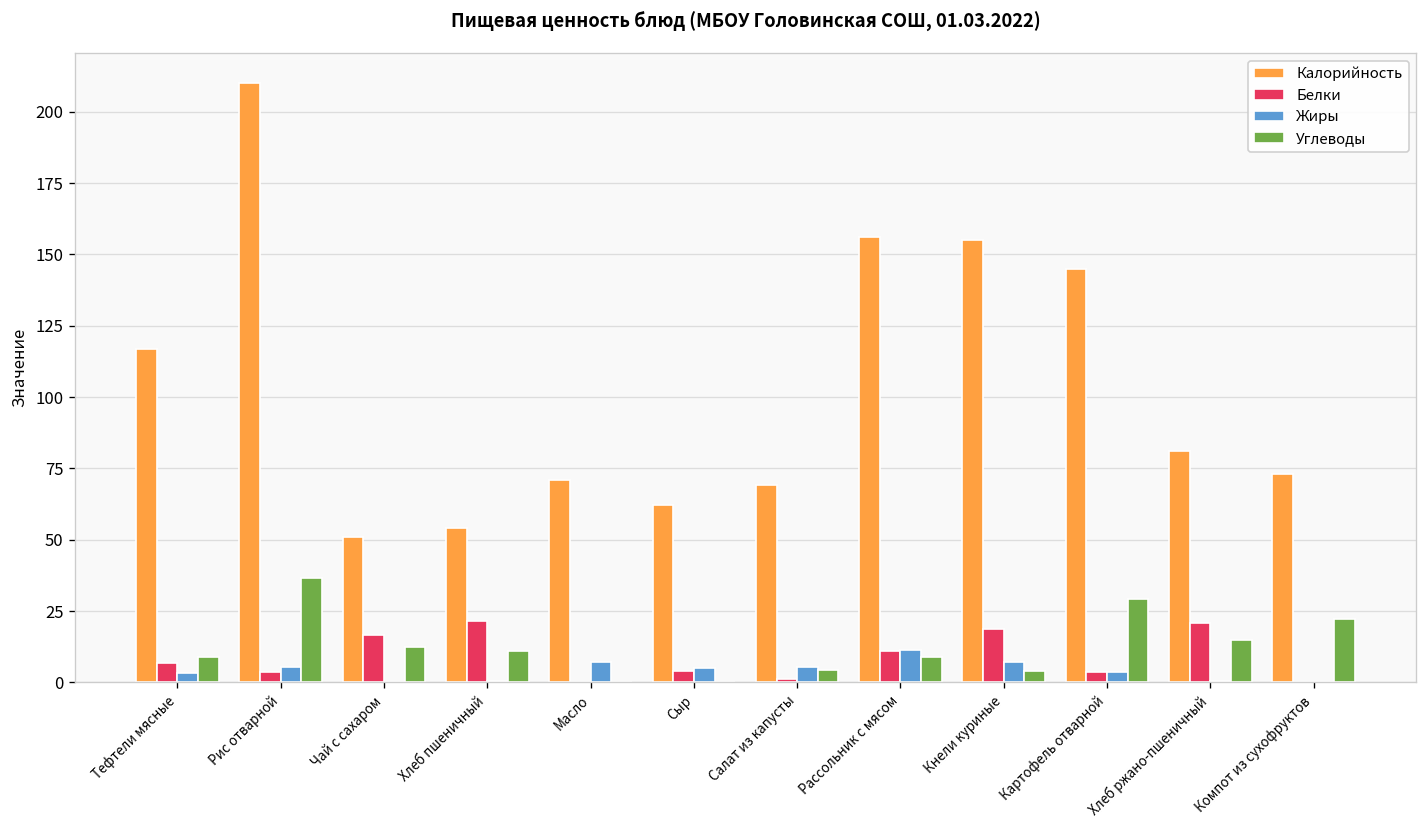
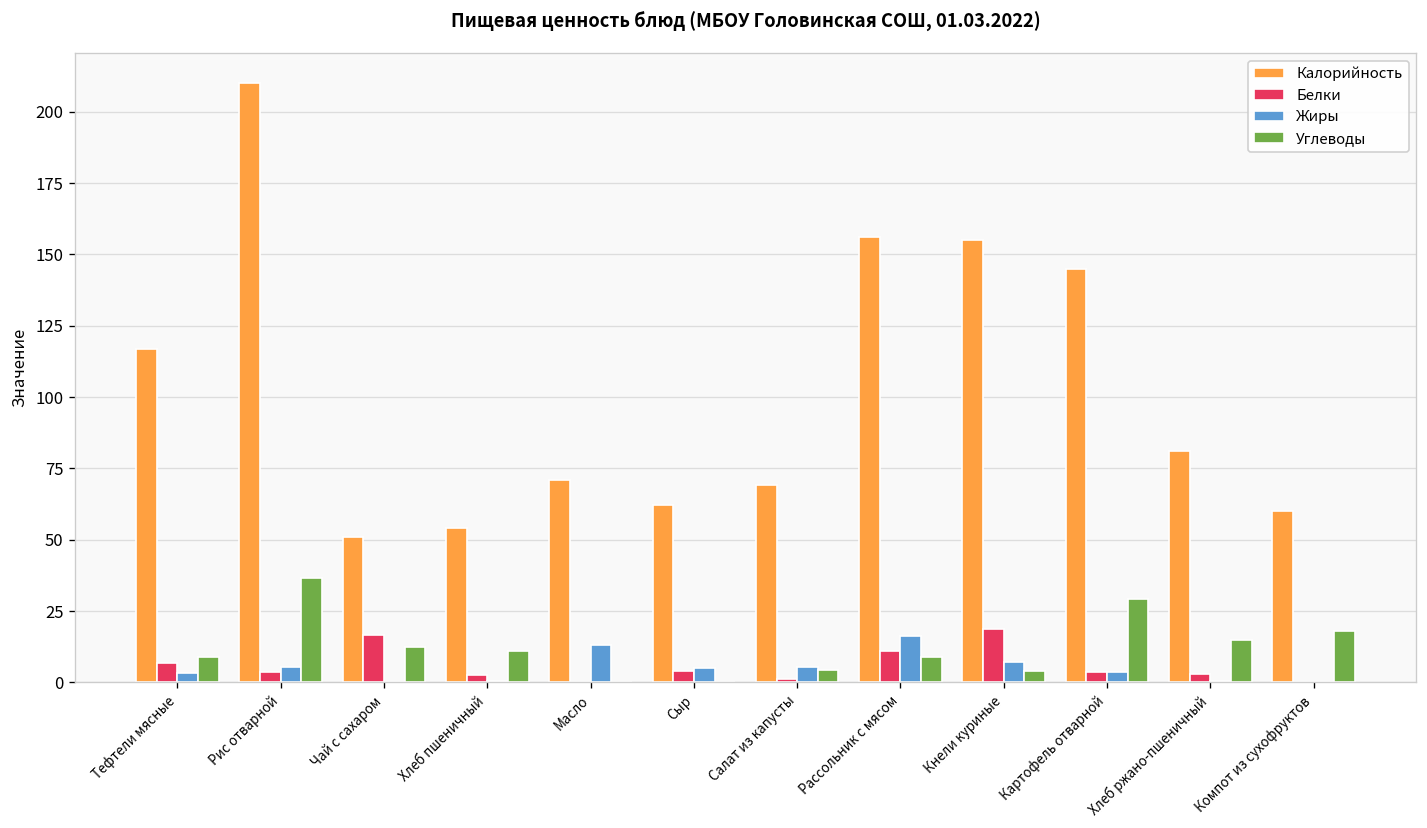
Белки, Хлеб пшеничный: 21 -> 3
Жиры, Масло: 7 -> 13
Жиры, Рассольник с мясом: 11 -> 16
Белки, Хлеб ржано-пшеничный: 21 -> 3
Калорийность, Компот из сухофруктов: 73 -> 60
Углеводы, Компот из сухофруктов: 22 -> 18
